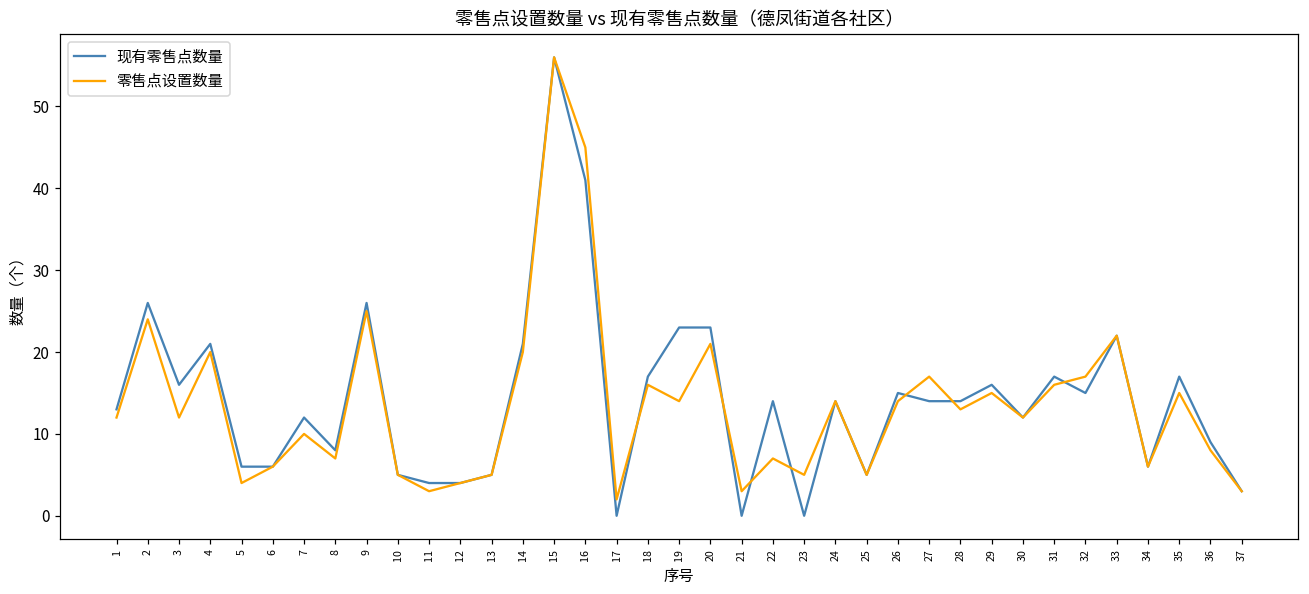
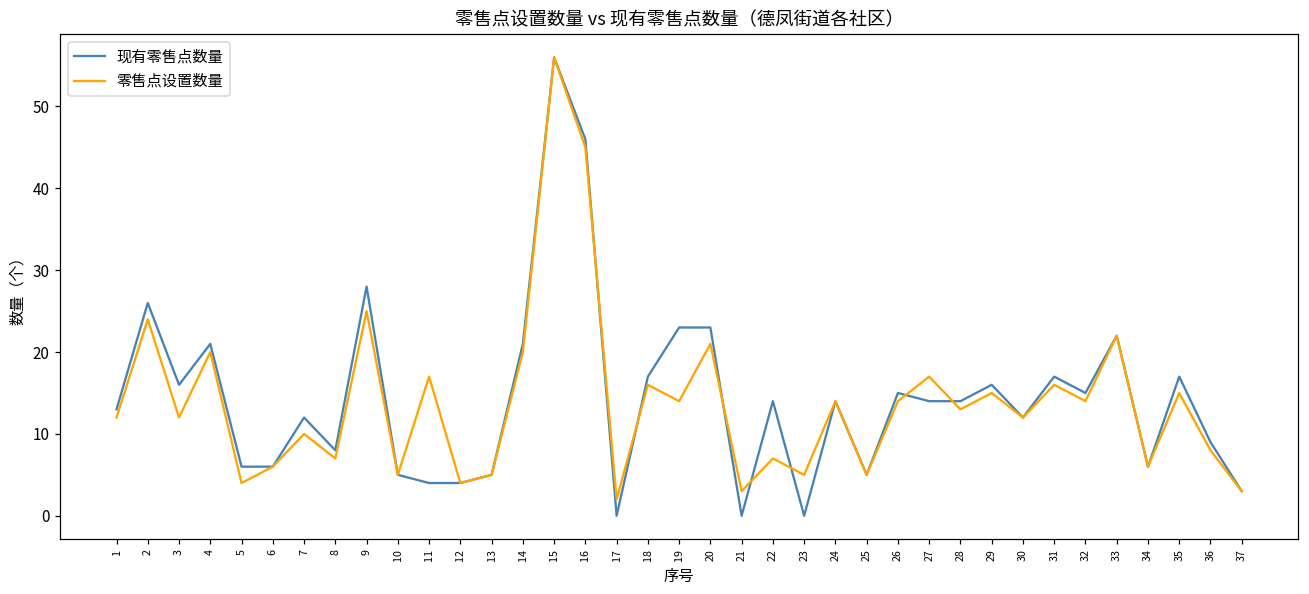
现有零售点数量, 9: 26 -> 28
零售点设置数量, 11: 3 -> 17
现有零售点数量, 16: 41 -> 46
零售点设置数量, 32: 17 -> 14
